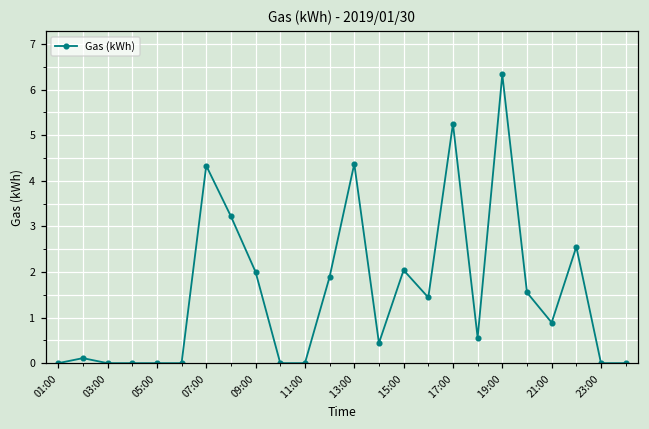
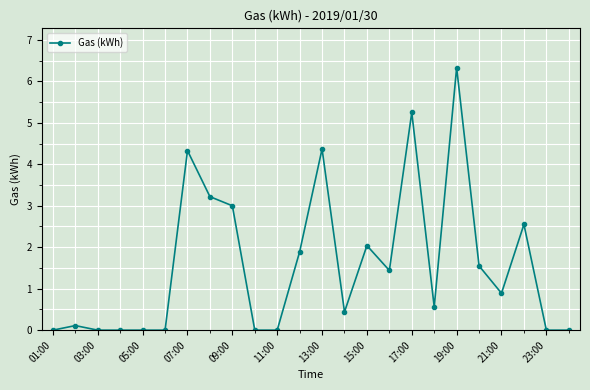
09:00: 2 -> 3
